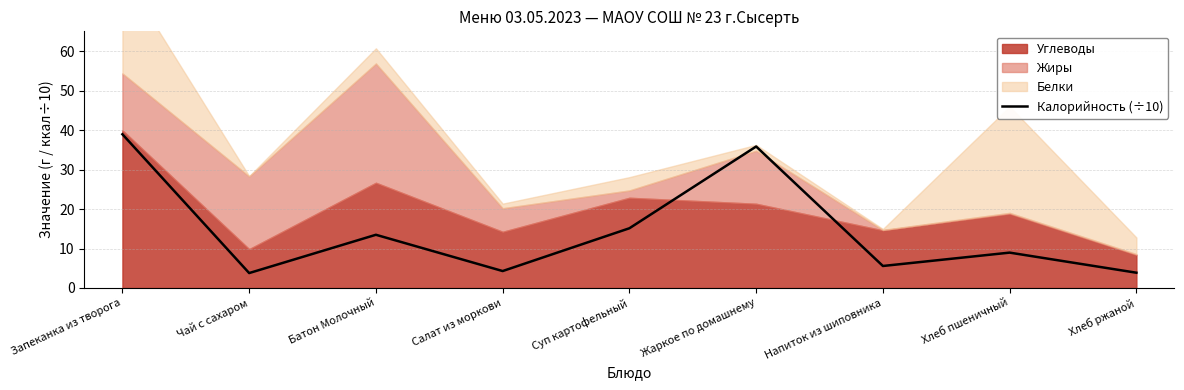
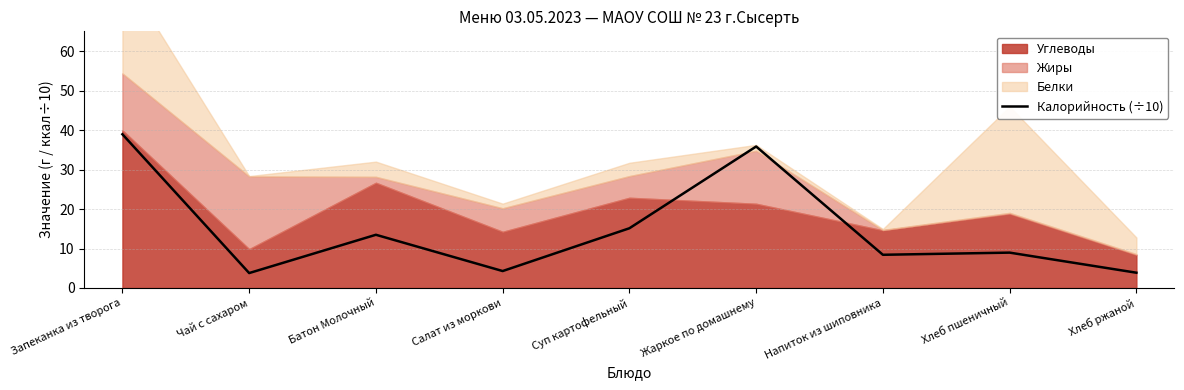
Жиры, Батон Молочный: 30 -> 2
Жиры, Суп картофельный: 2 -> 5
Калорийность (÷10), Напиток из шиповника: 6 -> 8
